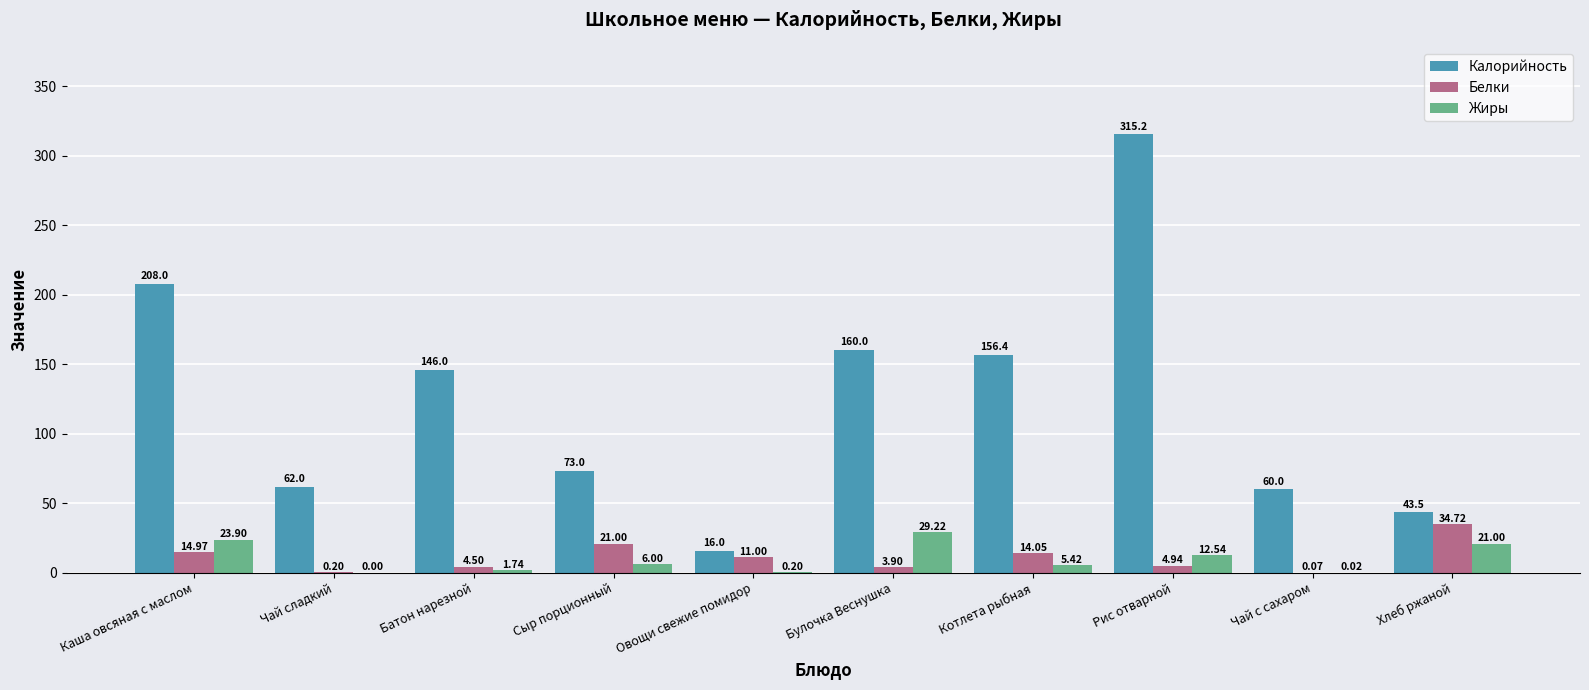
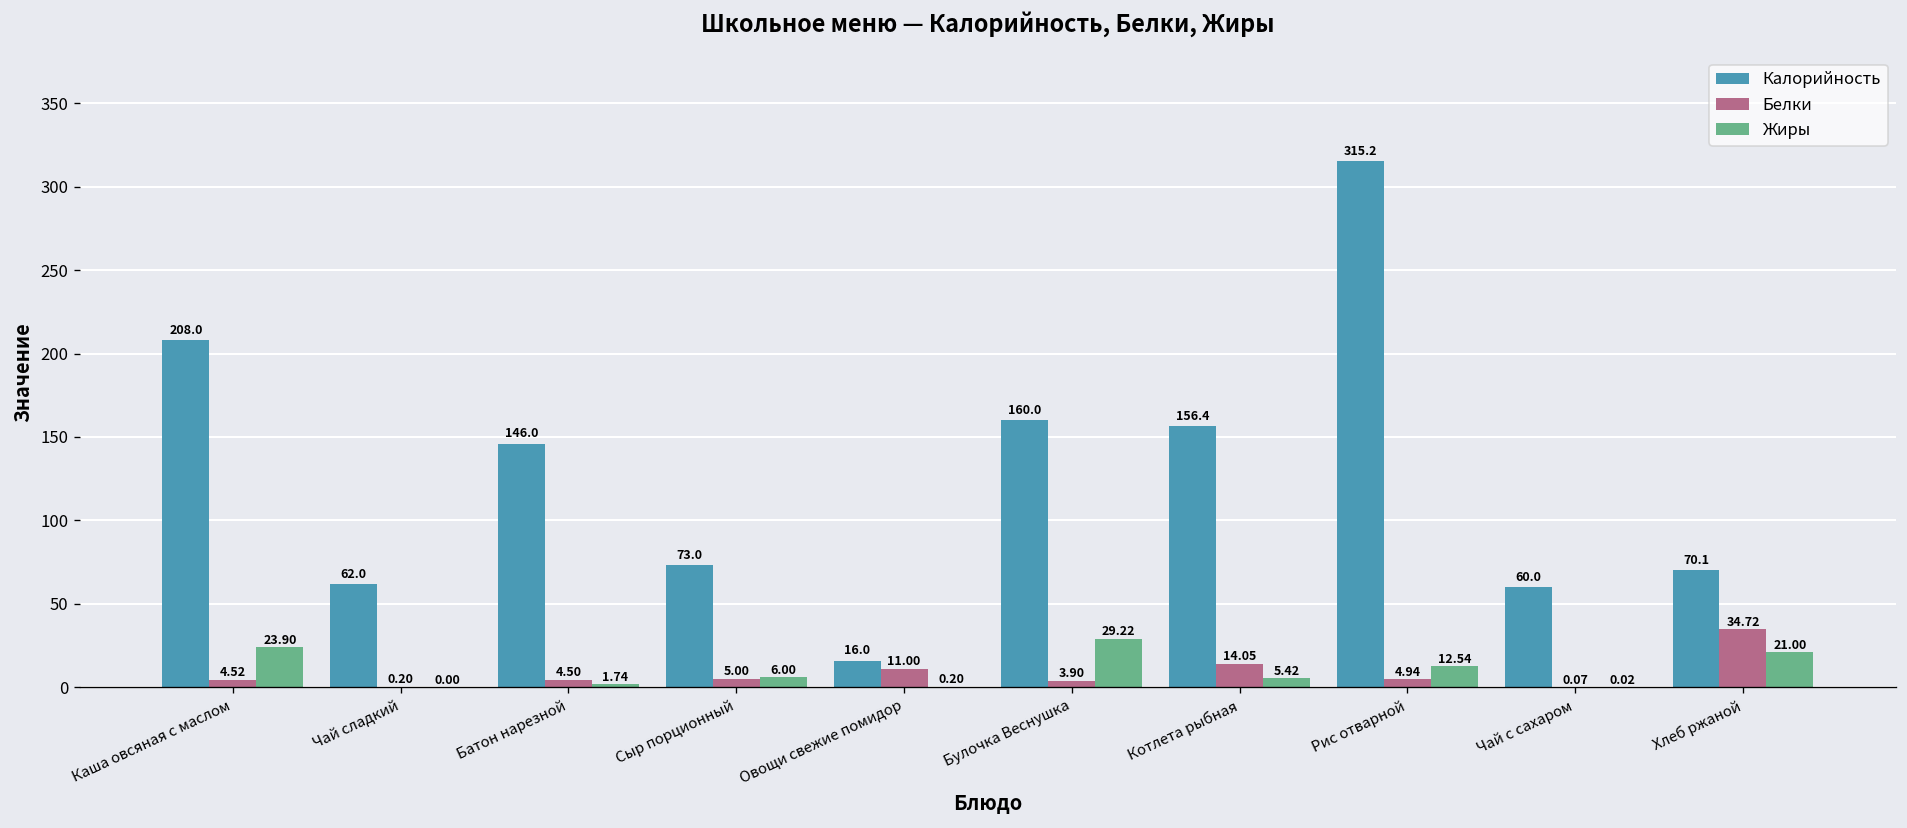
Белки, Каша овсяная с маслом: 14.97 -> 4.52
Белки, Сыр порционный: 21.00 -> 5.00
Калорийность, Хлеб ржаной: 43.5 -> 70.1
